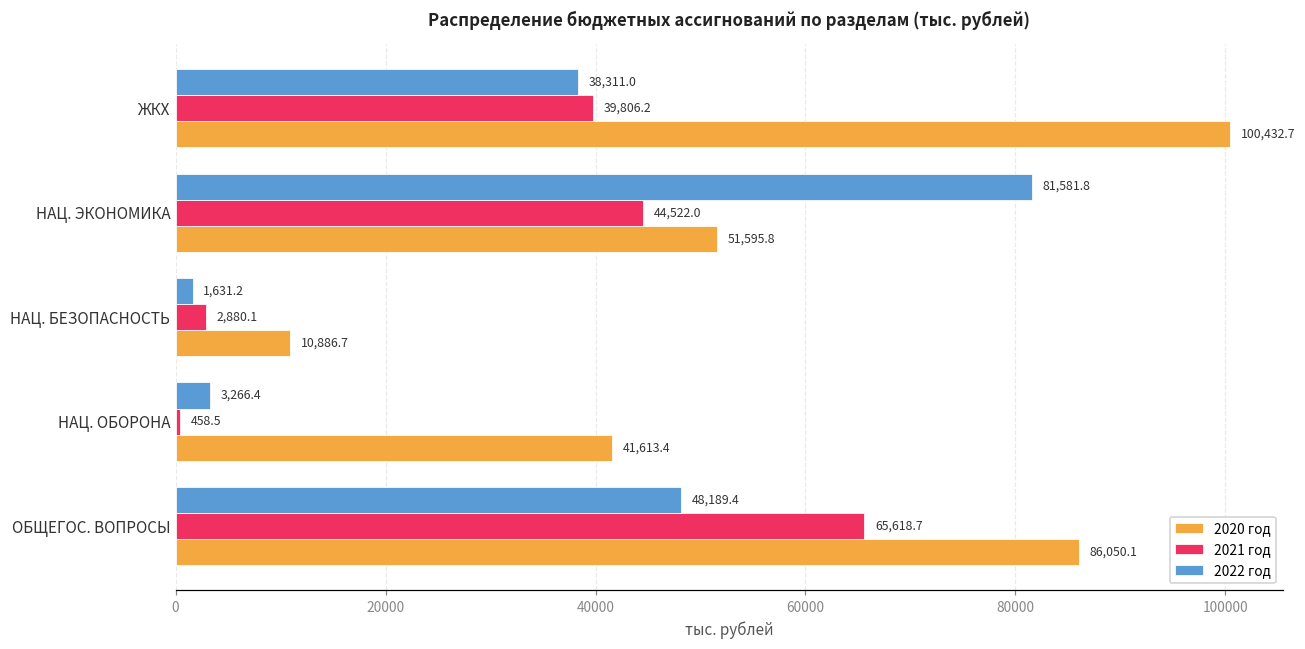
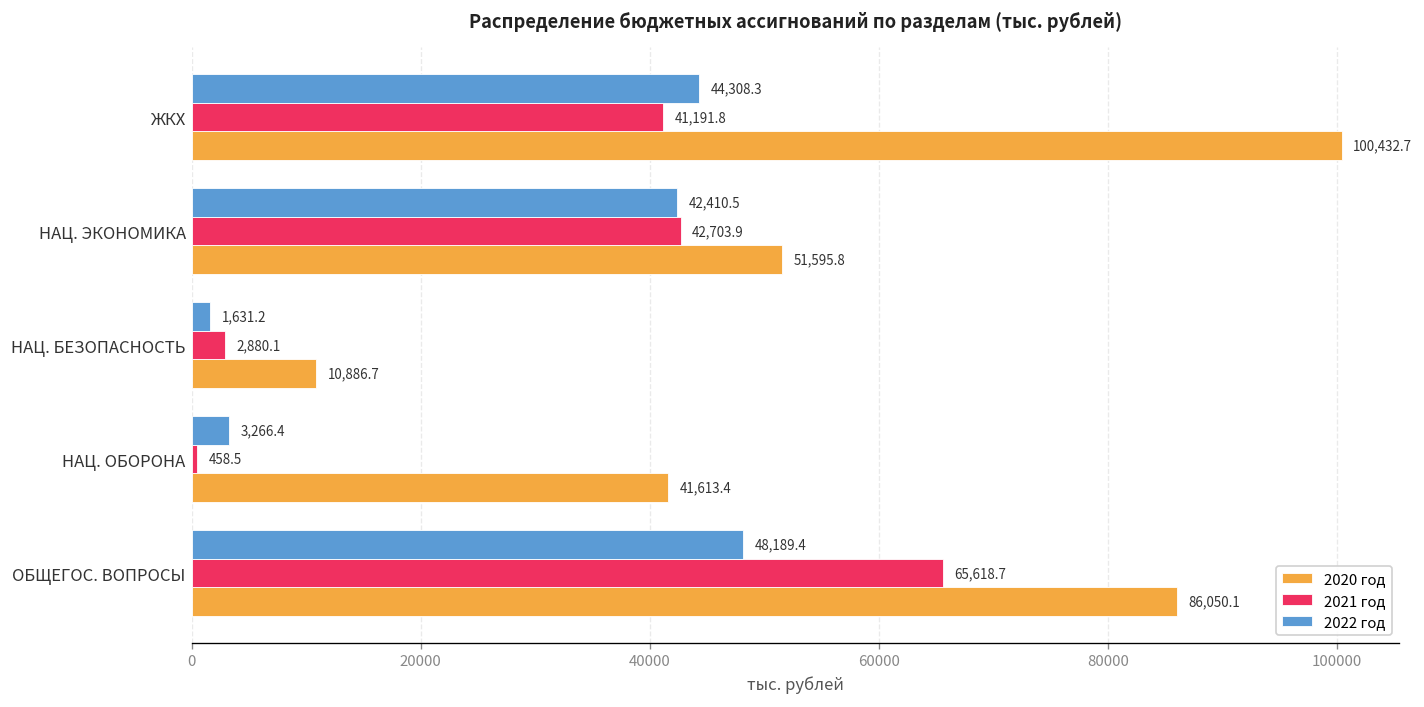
2022 год, ЖКХ: 38,311.0 -> 44,308.3
2021 год, ЖКХ: 39,806.2 -> 41,191.8
2022 год, НАЦ. ЭКОНОМИКА: 81,581.8 -> 42,410.5
2021 год, НАЦ. ЭКОНОМИКА: 44,522.0 -> 42,703.9
